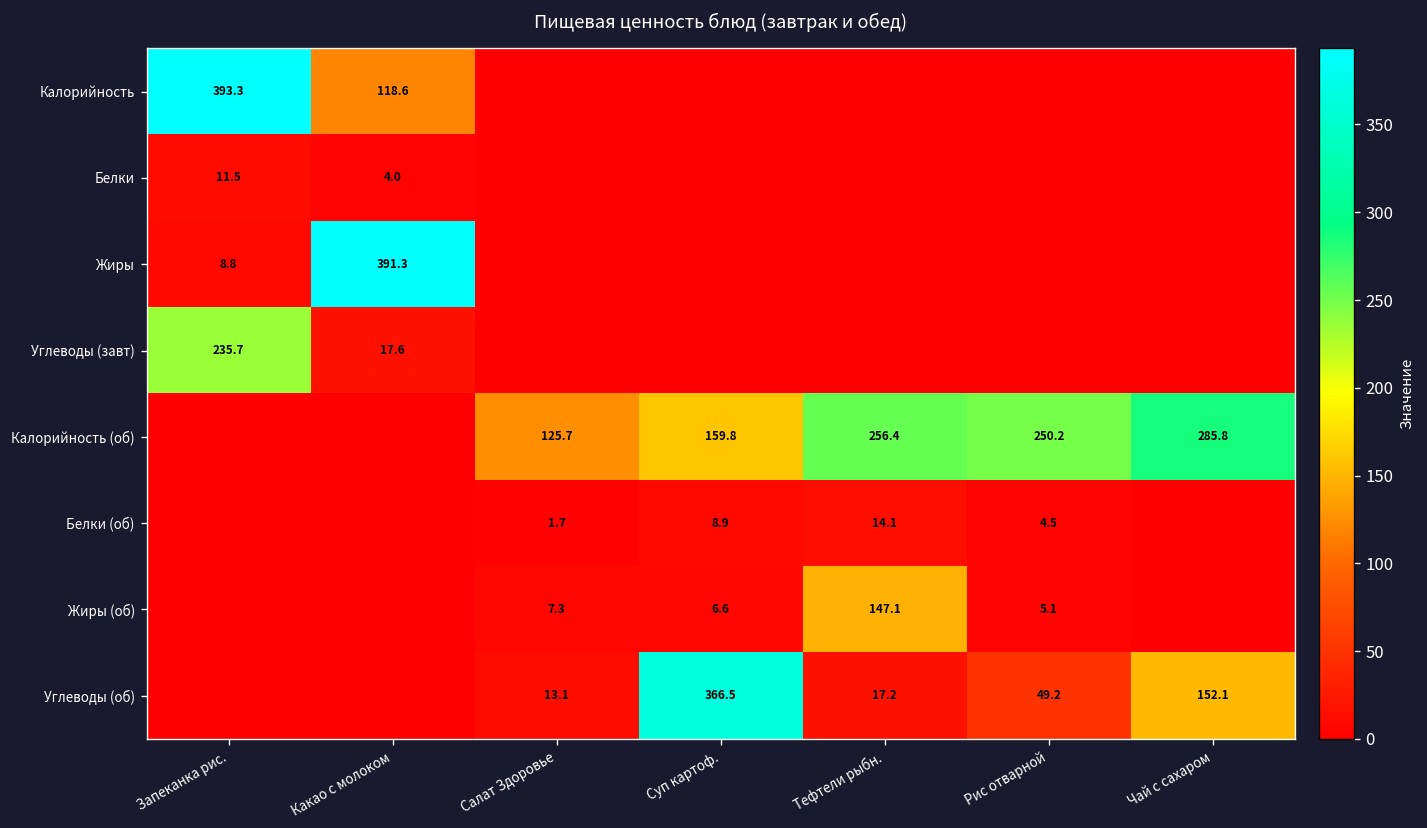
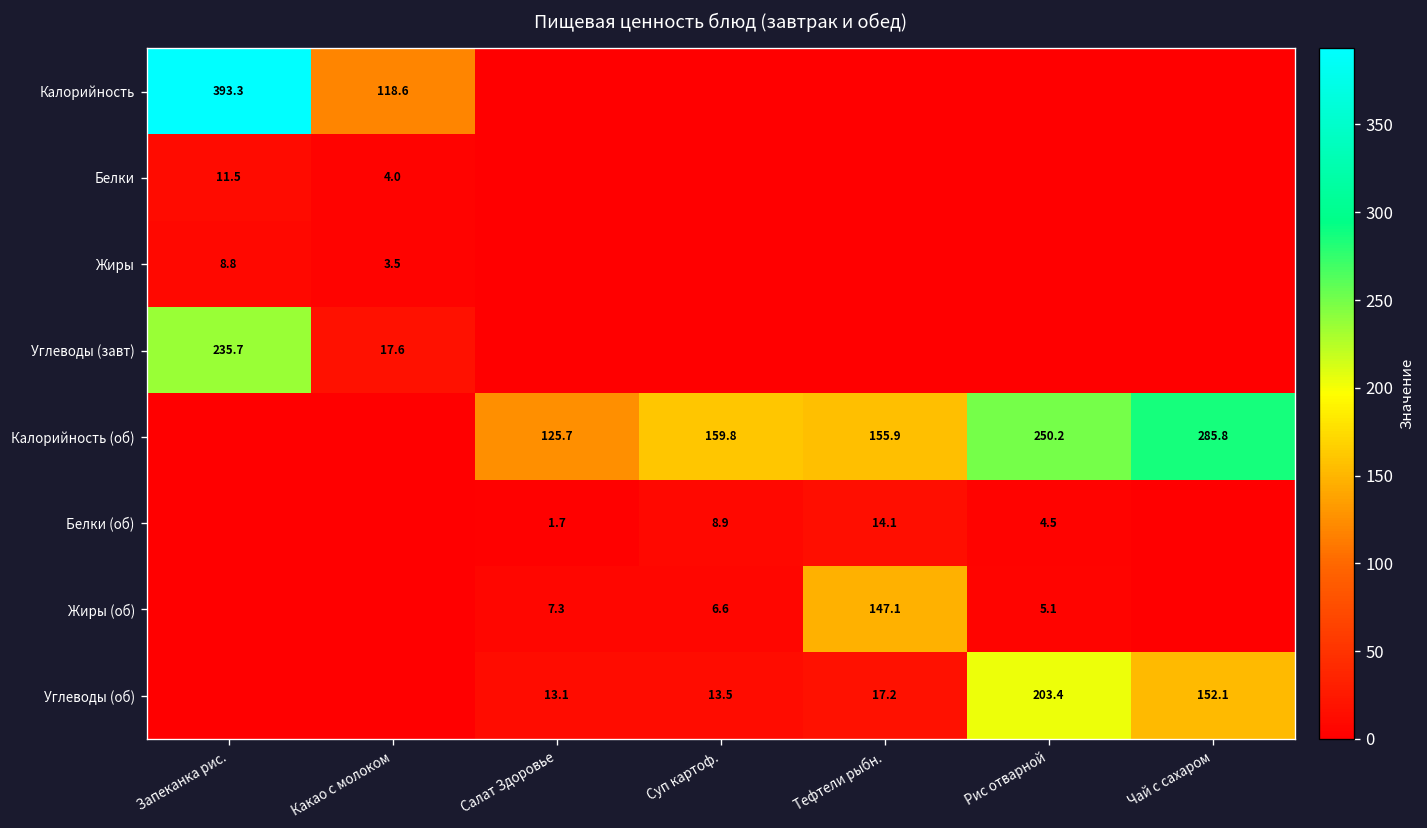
Жиры, Какао с молоком: 391.3 -> 3.5
Калорийность (об), Тефтели рыбн.: 256.4 -> 155.9
Углеводы (об), Суп картоф.: 366.5 -> 13.5
Углеводы (об), Рис отварной: 49.2 -> 203.4
